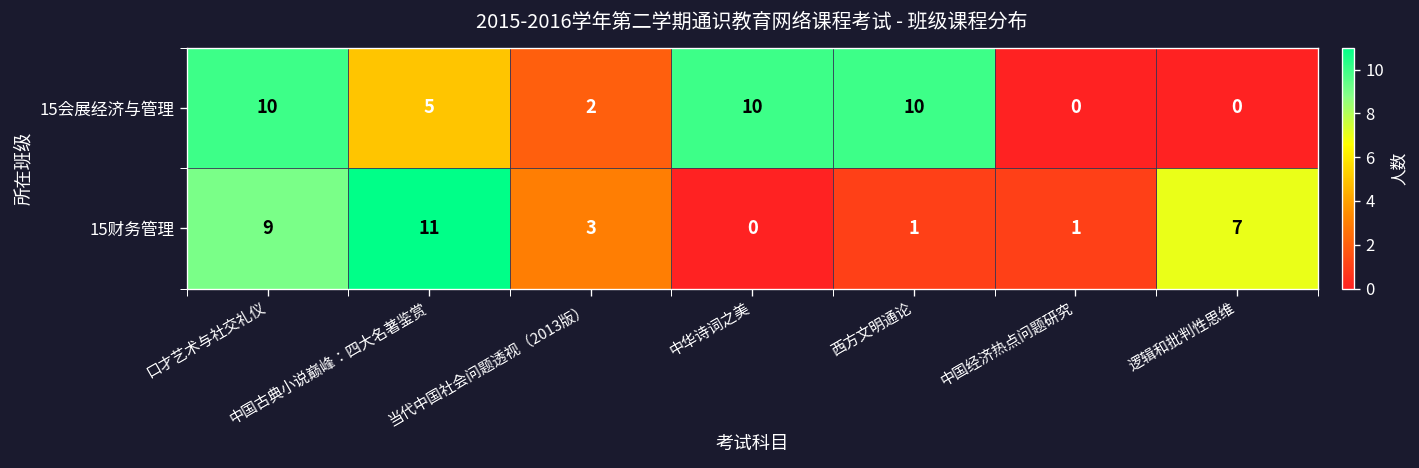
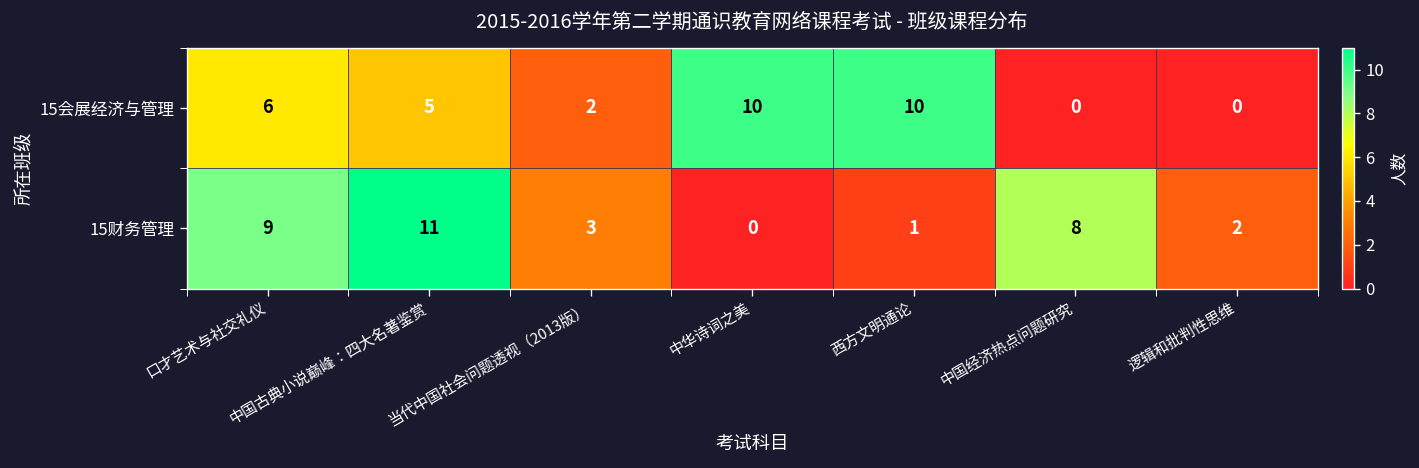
15会展经济与管理, 口才艺术与社交礼仪: 10 -> 6
15财务管理, 中国经济热点问题研究: 1 -> 8
15财务管理, 逻辑和批判性思维: 7 -> 2
